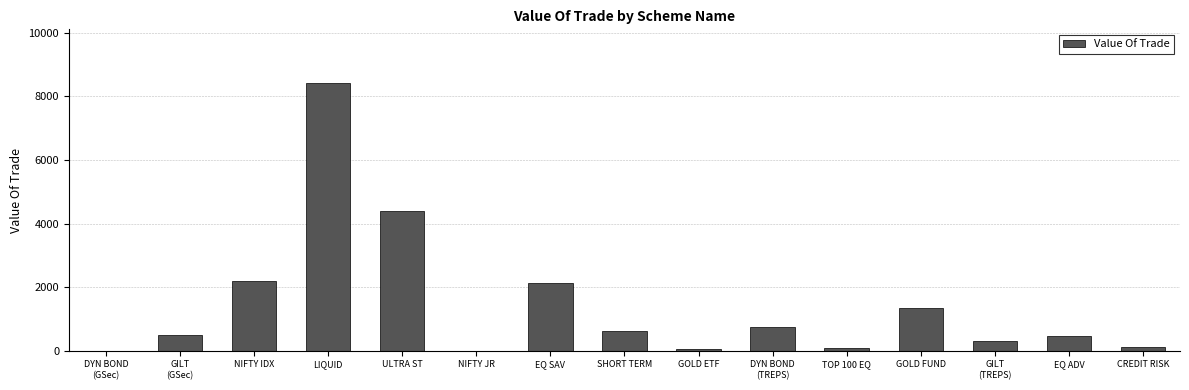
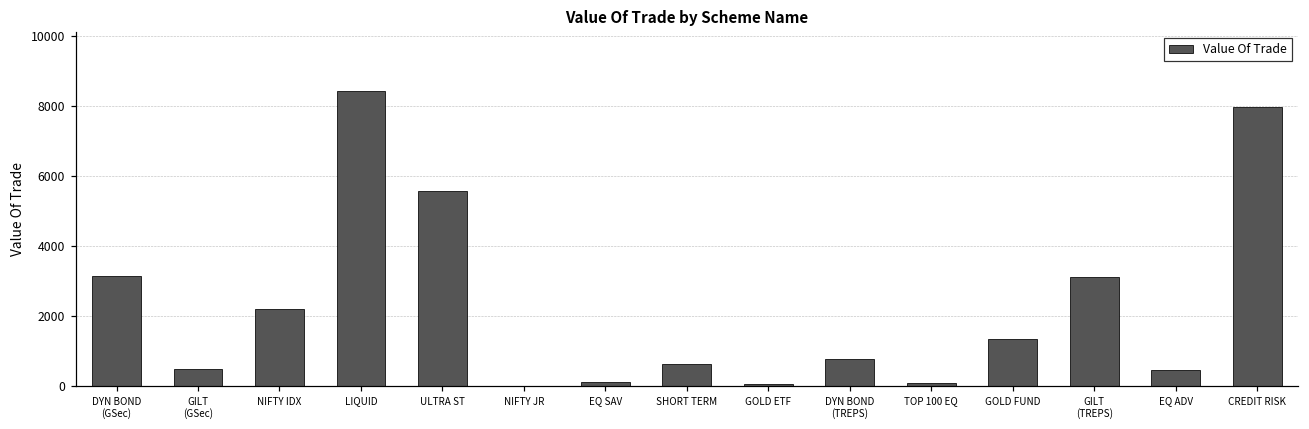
DYN BOND (GSec): 0 -> 3100
ULTRA ST: 4400 -> 5600
EQ SAV: 2100 -> 100
GILT (TREPS): 300 -> 3100
CREDIT RISK: 100 -> 8000
